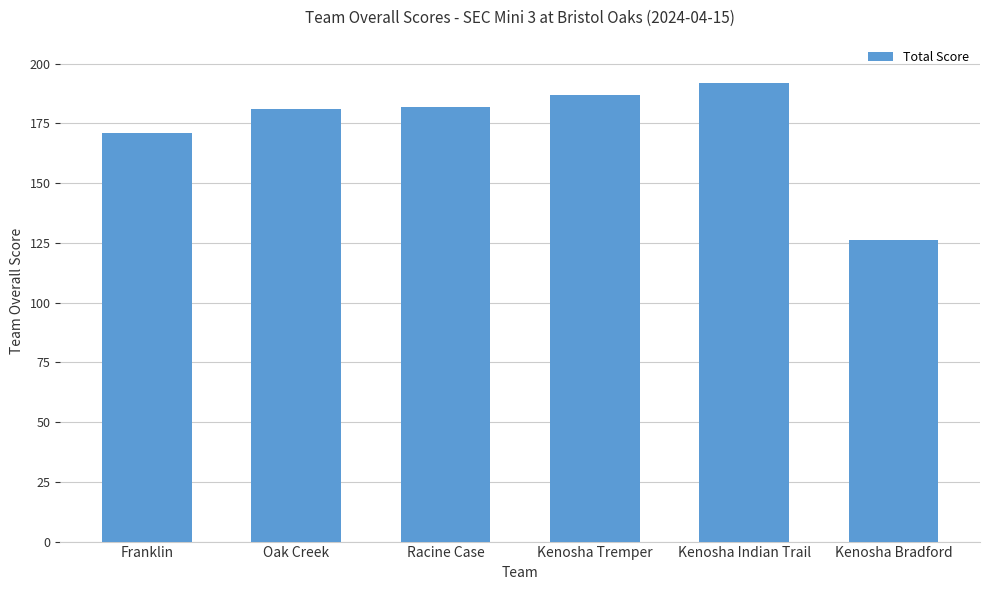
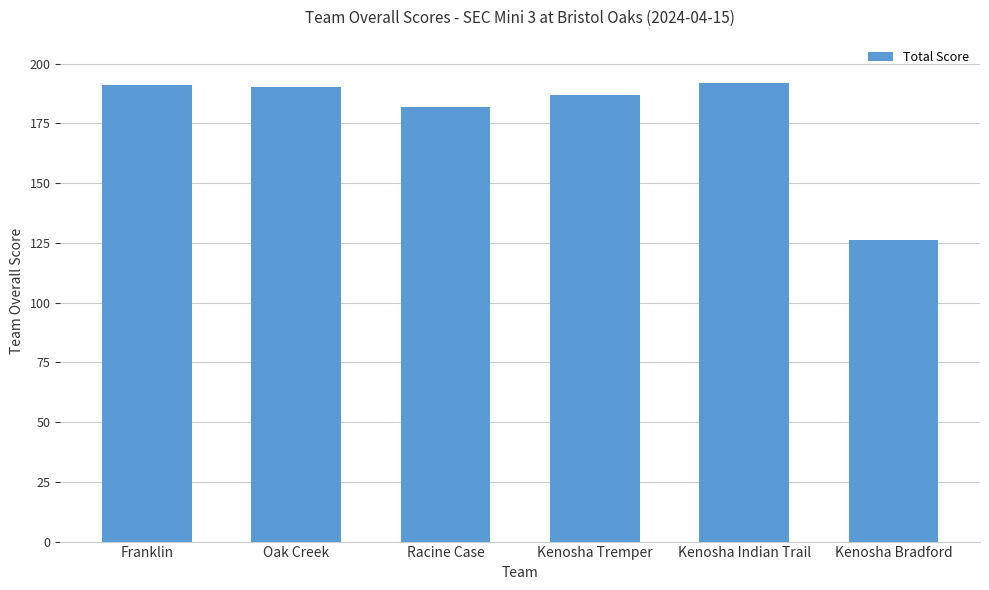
Franklin: 171 -> 191
Oak Creek: 181 -> 190
